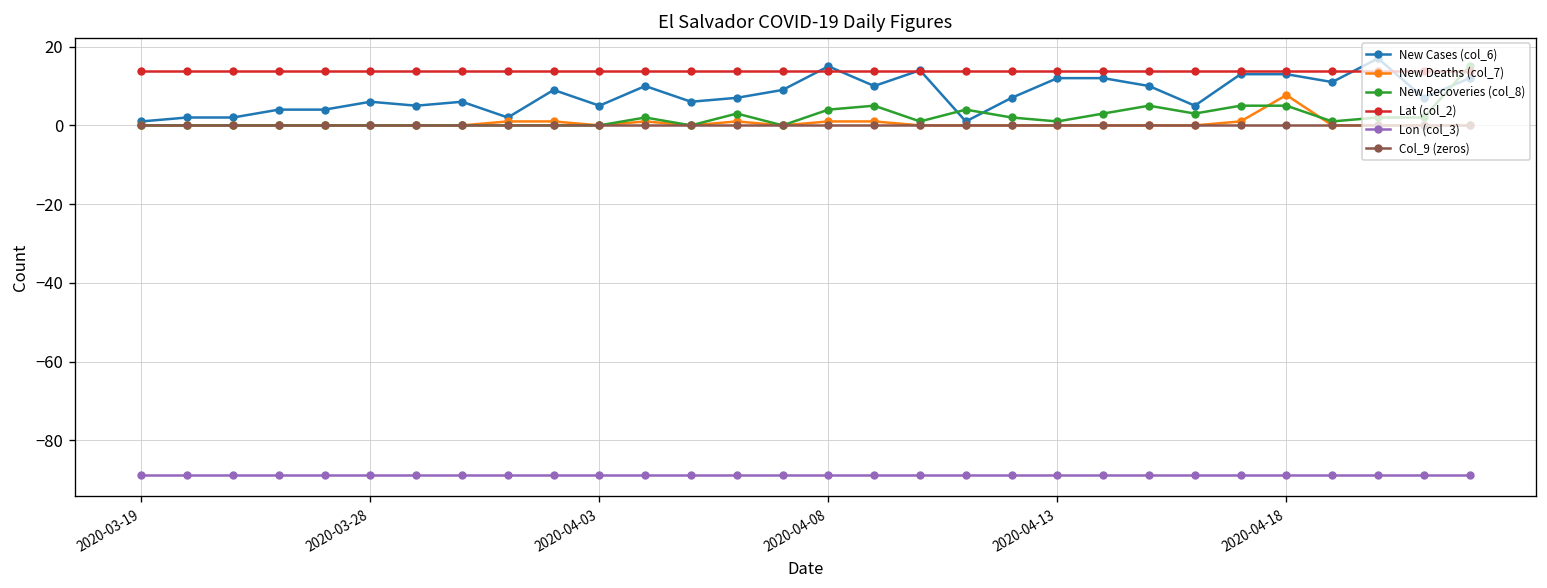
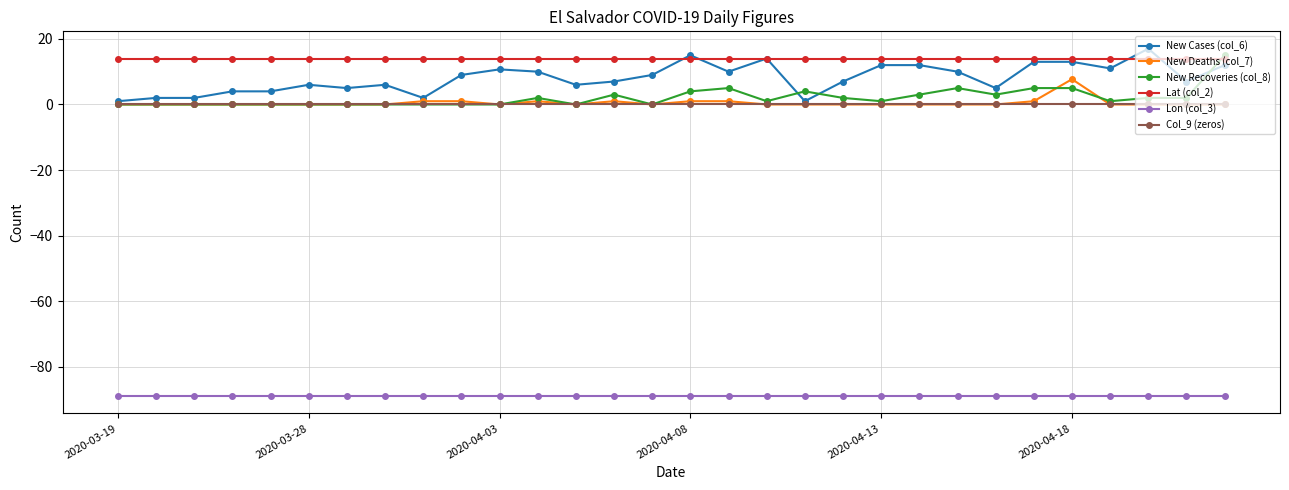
New Cases (col_6), 2020-04-03: 5 -> 11
